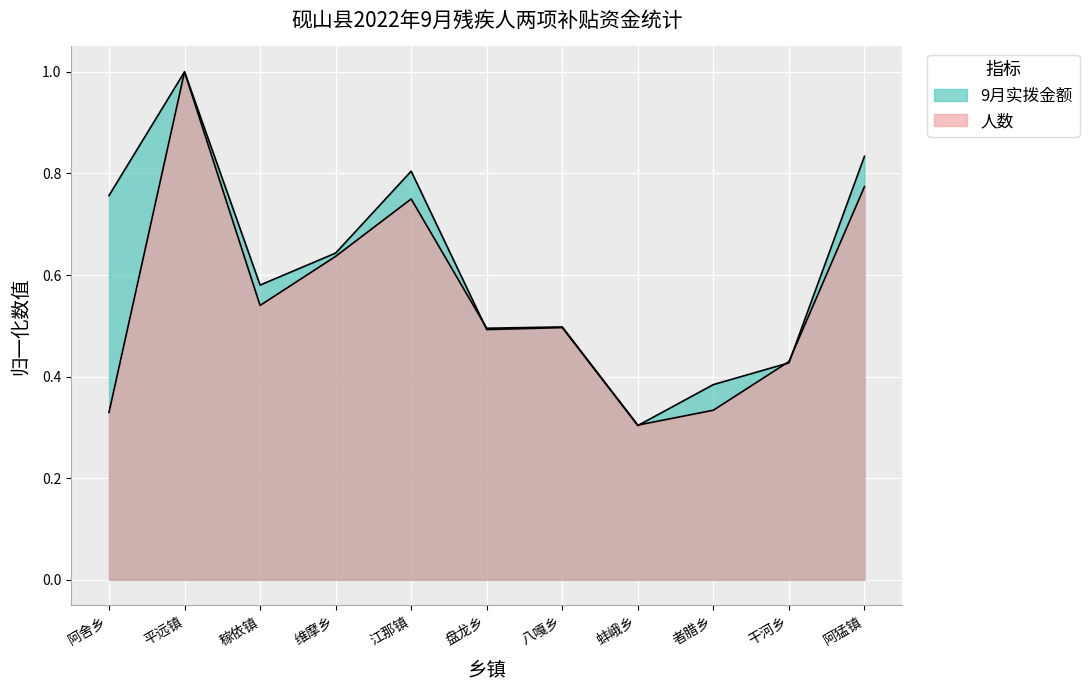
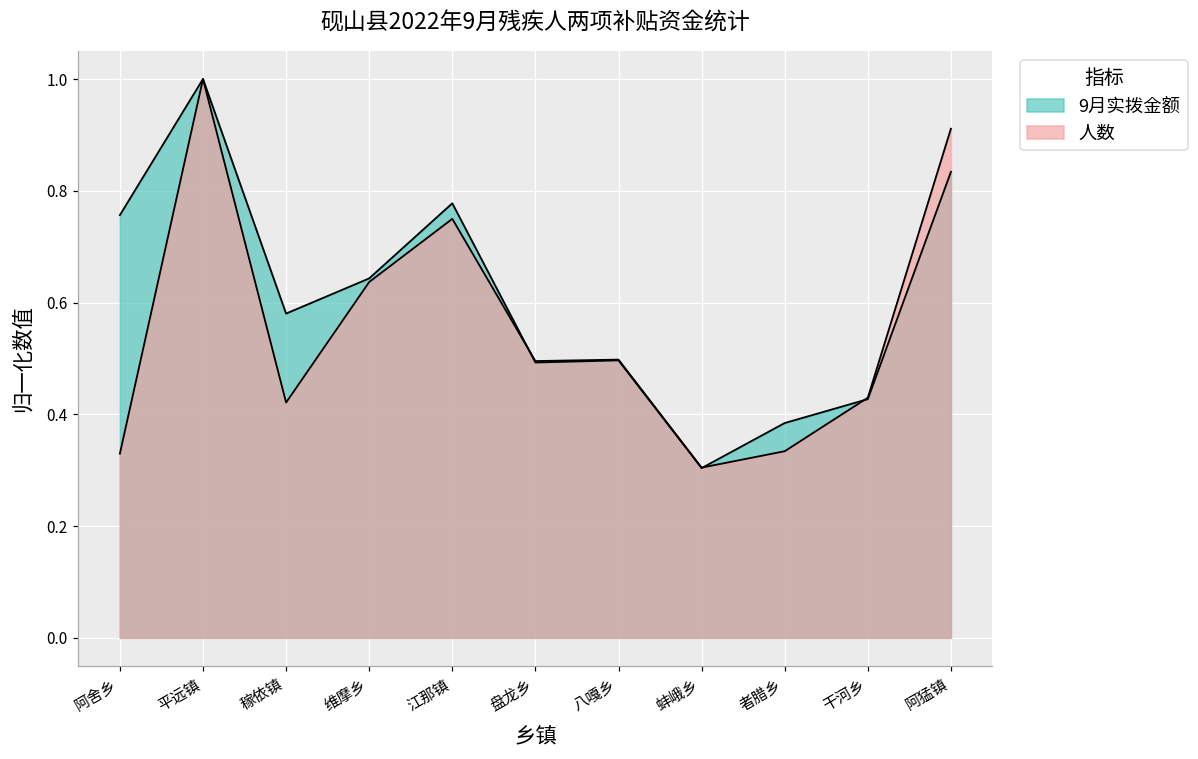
人数, 稼依镇: 0.54 -> 0.42
9月实拨金额, 江那镇: 0.80 -> 0.78
人数, 阿猛镇: 0.77 -> 0.91
